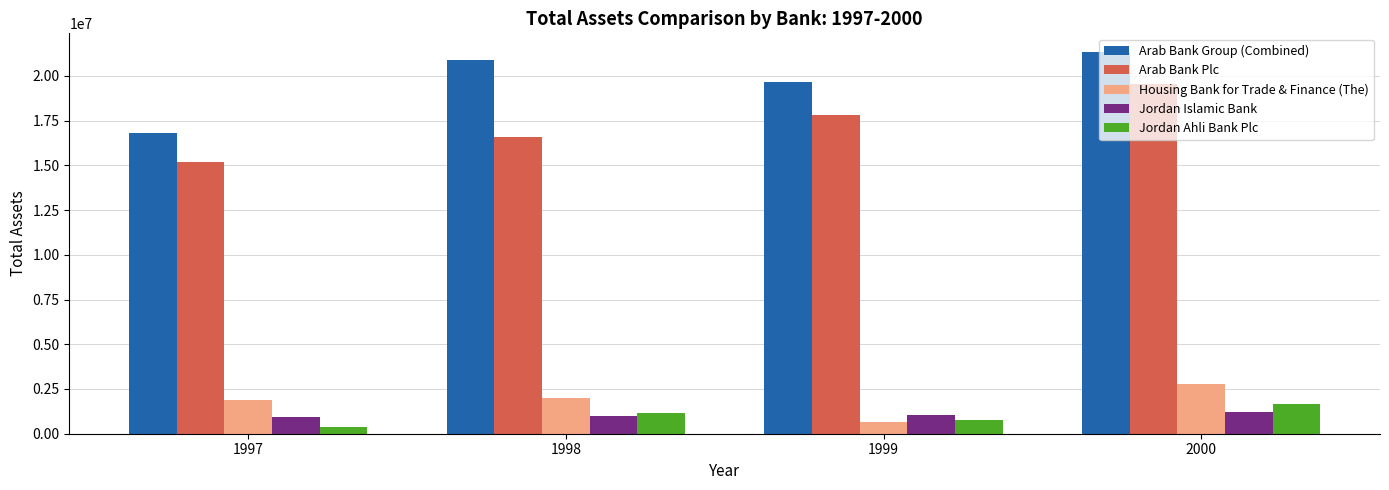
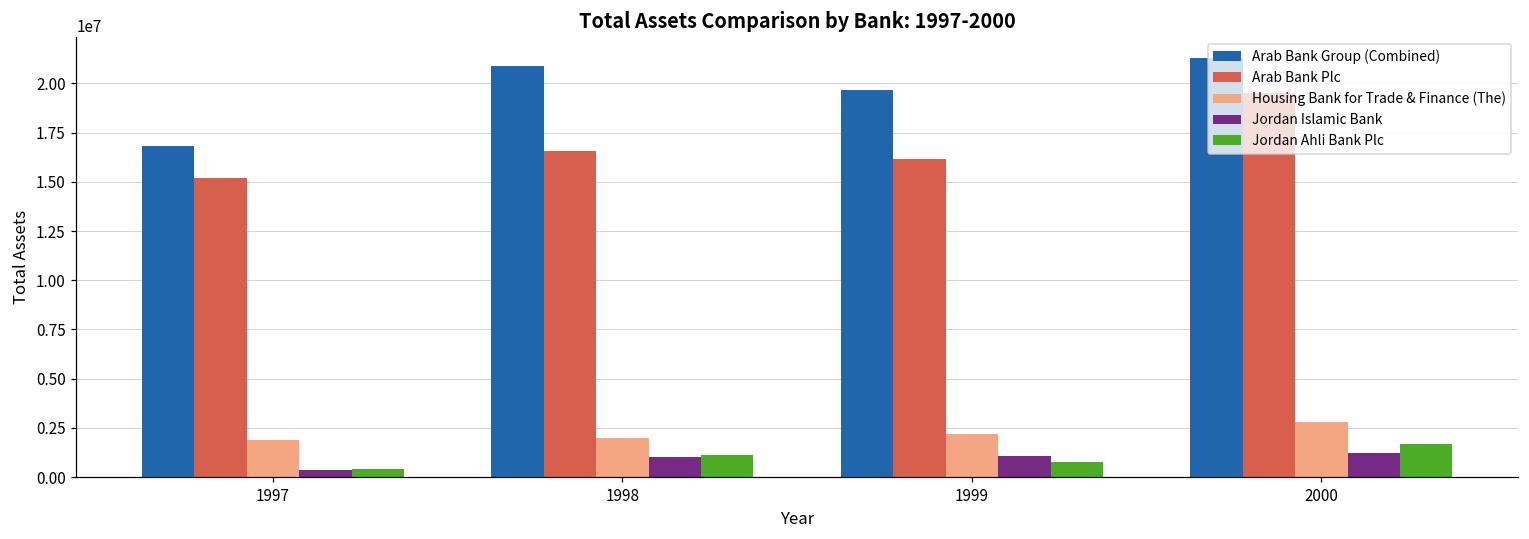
Jordan Islamic Bank, 1997: 900000 -> 400000
Arab Bank Plc, 1999: 17800000 -> 16100000
Housing Bank for Trade & Finance (The), 1999: 600000 -> 2200000
